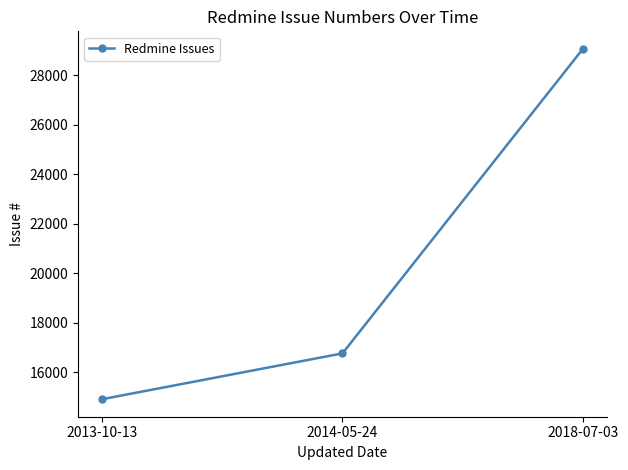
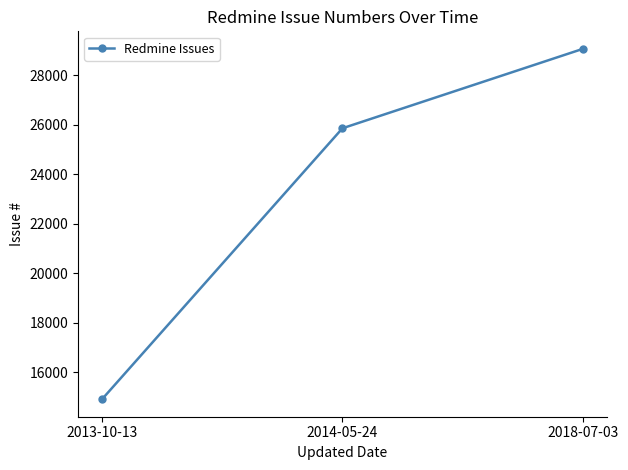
2014-05-24: 16800 -> 25900
